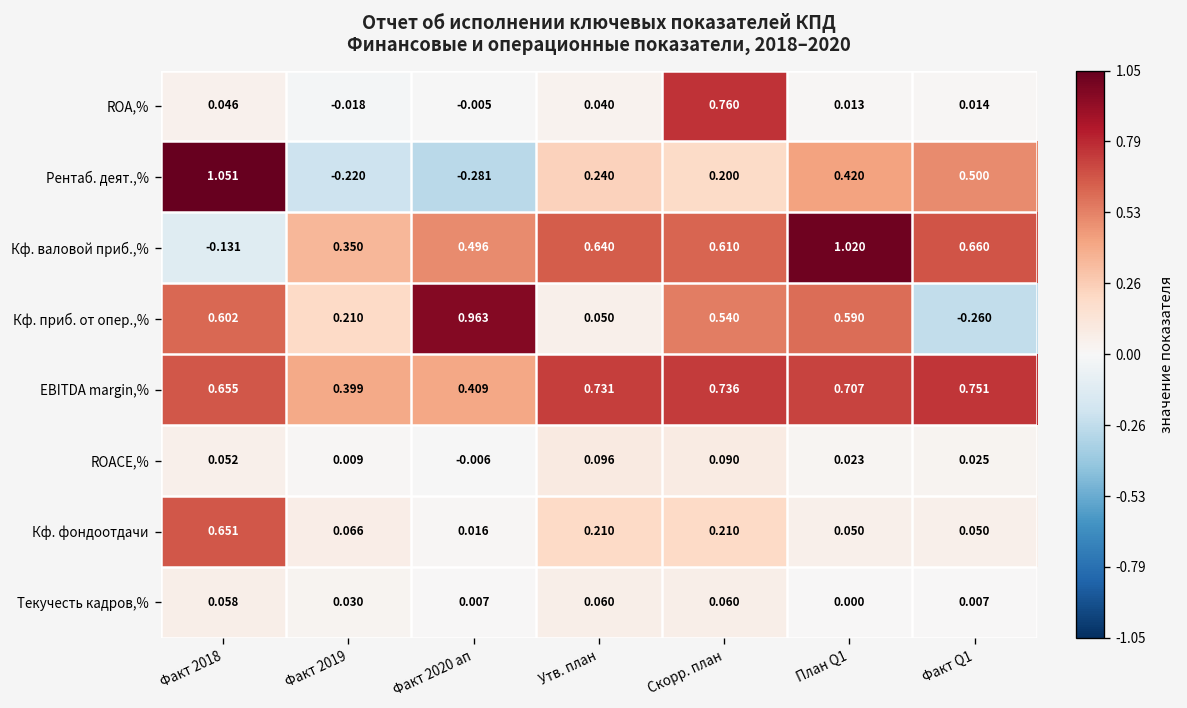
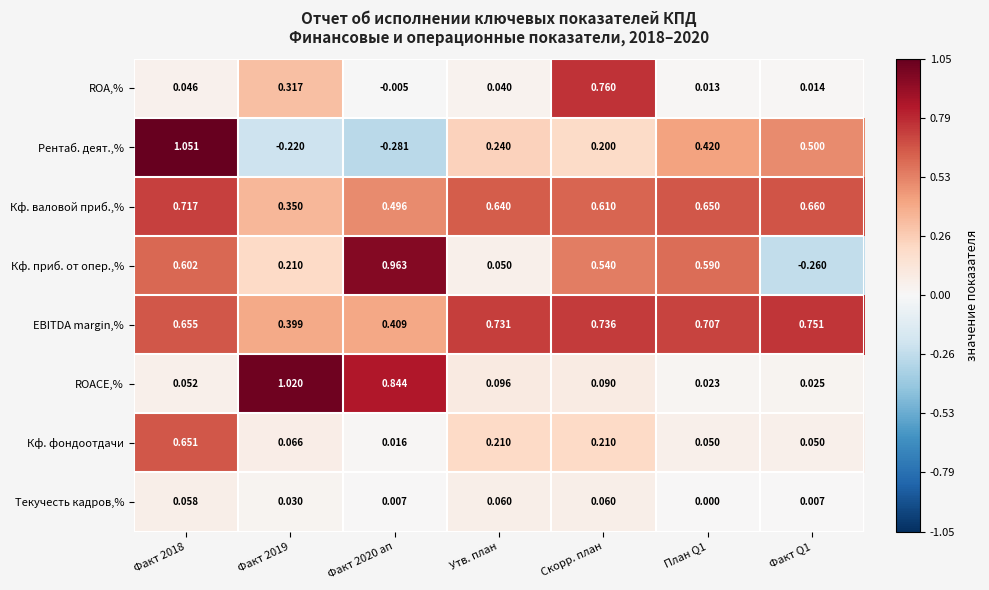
ROA,%, Факт 2019: -0.018 -> 0.317
Кф. валовой приб.,%, Факт 2018: -0.131 -> 0.717
Кф. валовой приб.,%, План Q1: 1.020 -> 0.650
ROACE,%, Факт 2019: 0.009 -> 1.020
ROACE,%, Факт 2020 ап: -0.006 -> 0.844
